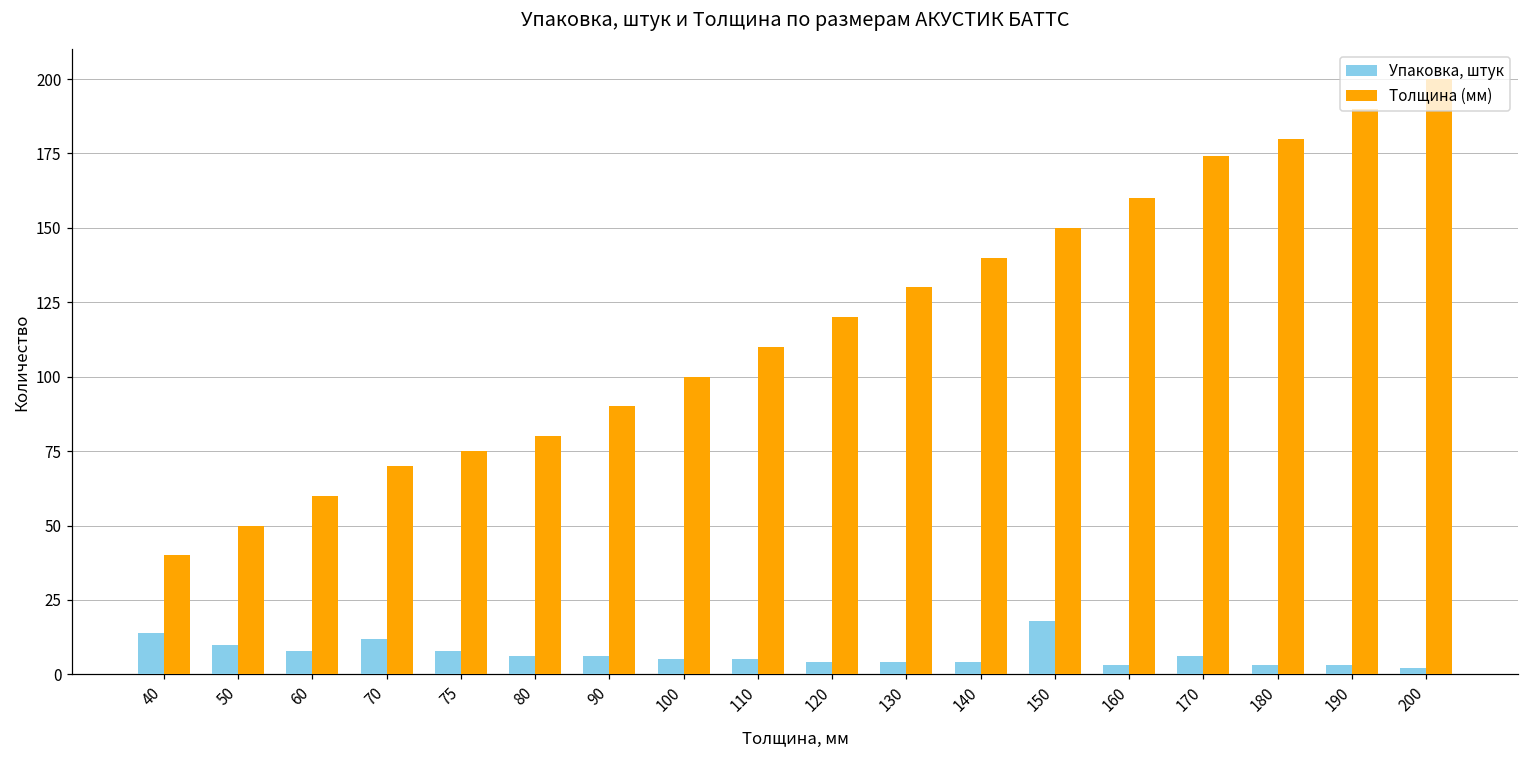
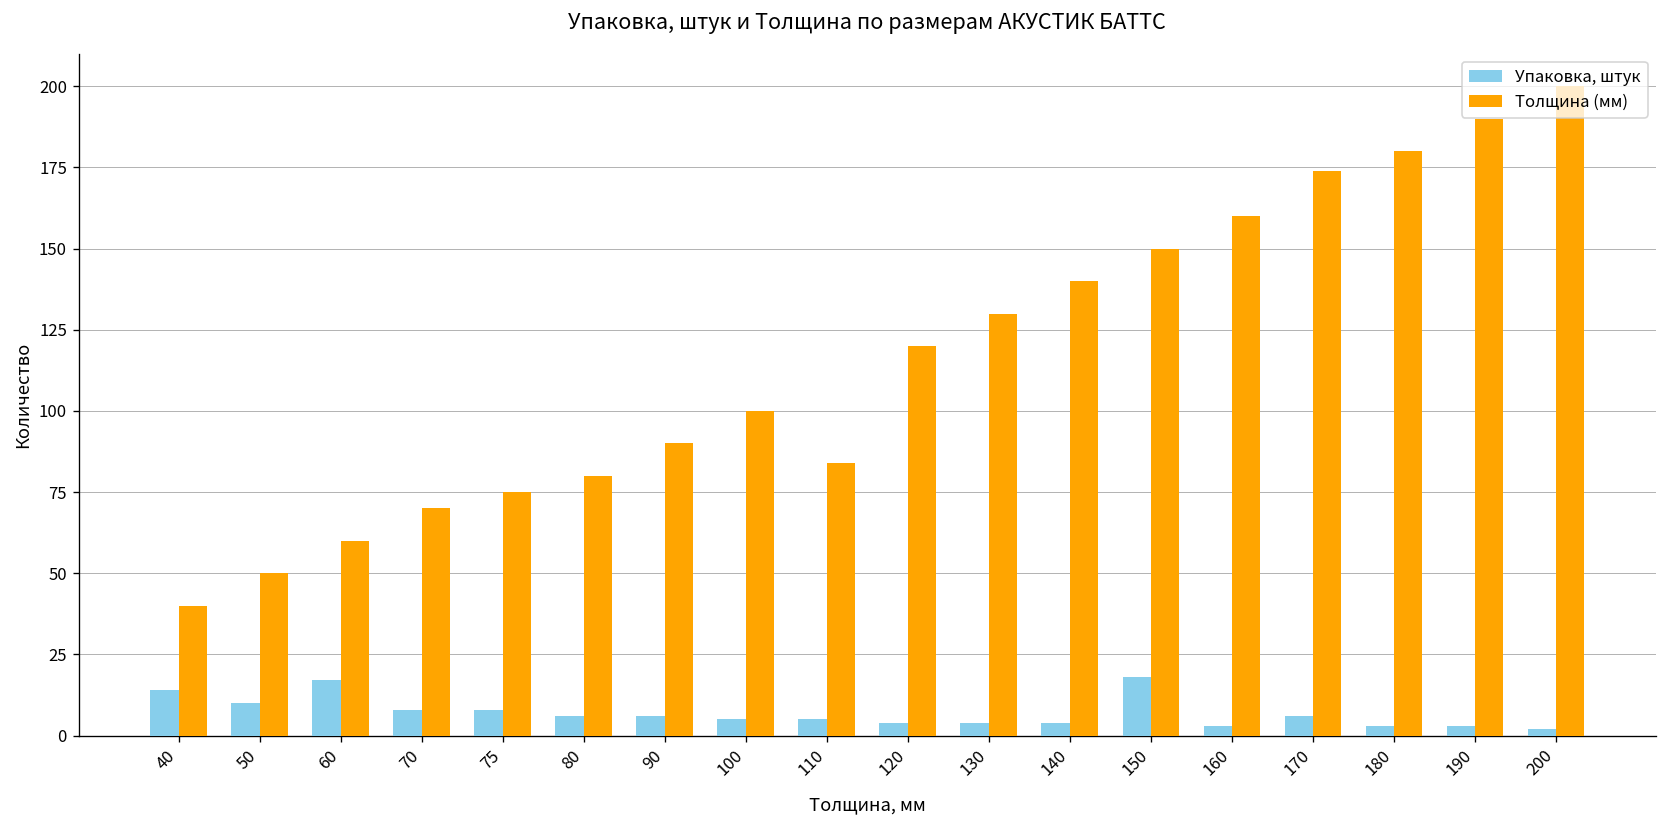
Упаковка, штук, 60: 8 -> 17
Упаковка, штук, 70: 12 -> 8
Толщина (мм), 110: 110 -> 84
